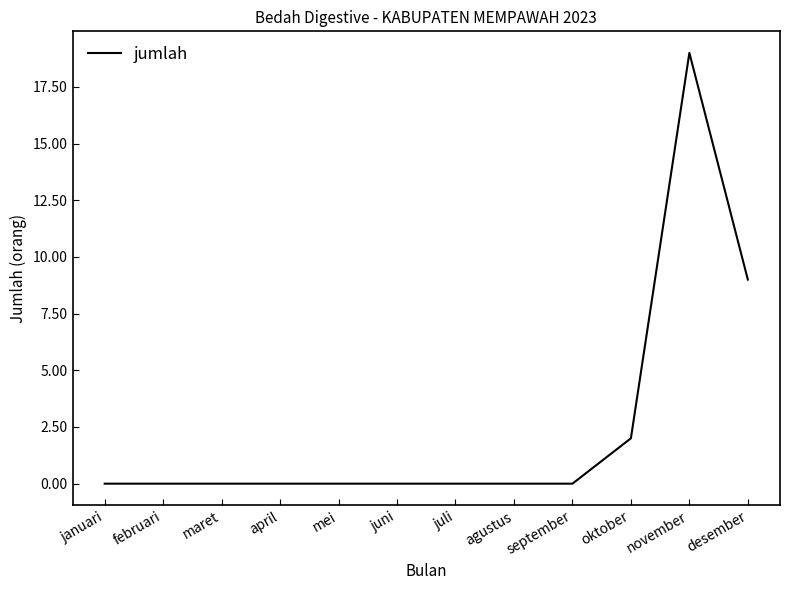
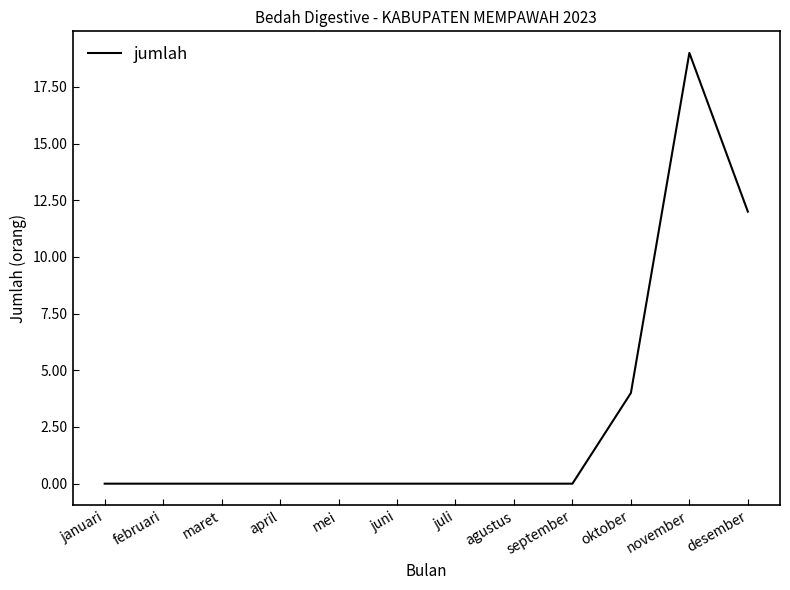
oktober: 2 -> 4
desember: 9 -> 12
